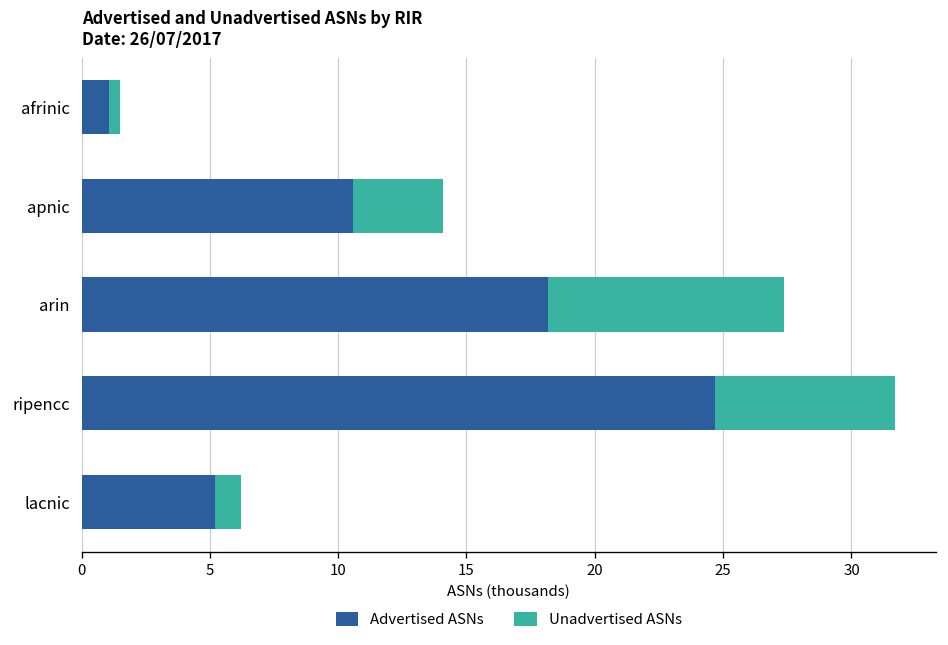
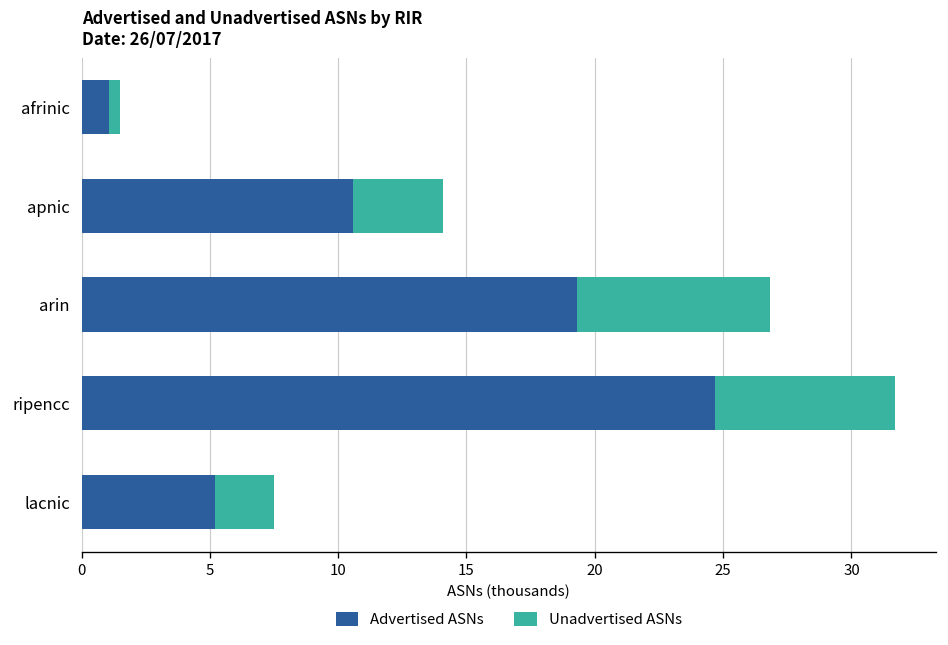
Advertised ASNs, arin: 18.2 -> 19.3
Unadvertised ASNs, arin: 9.2 -> 7.5
Unadvertised ASNs, lacnic: 1.0 -> 2.3
